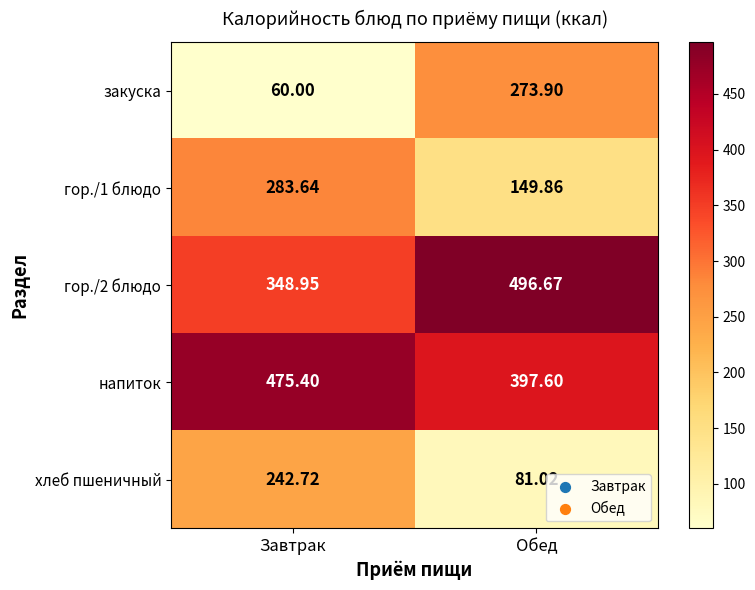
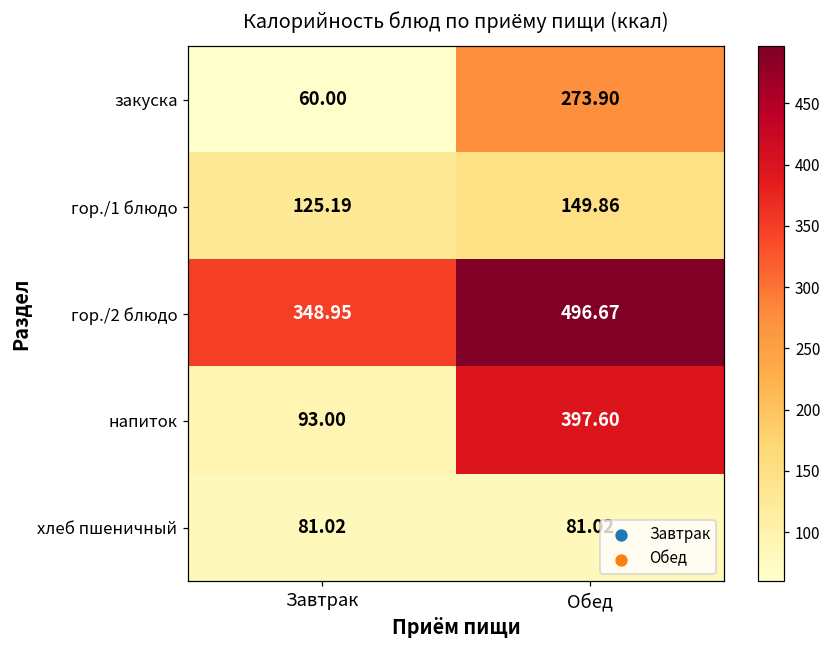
гор./1 блюдо, Завтрак: 283.64 -> 125.19
напиток, Завтрак: 475.40 -> 93.00
хлеб пшеничный, Завтрак: 242.72 -> 81.02
